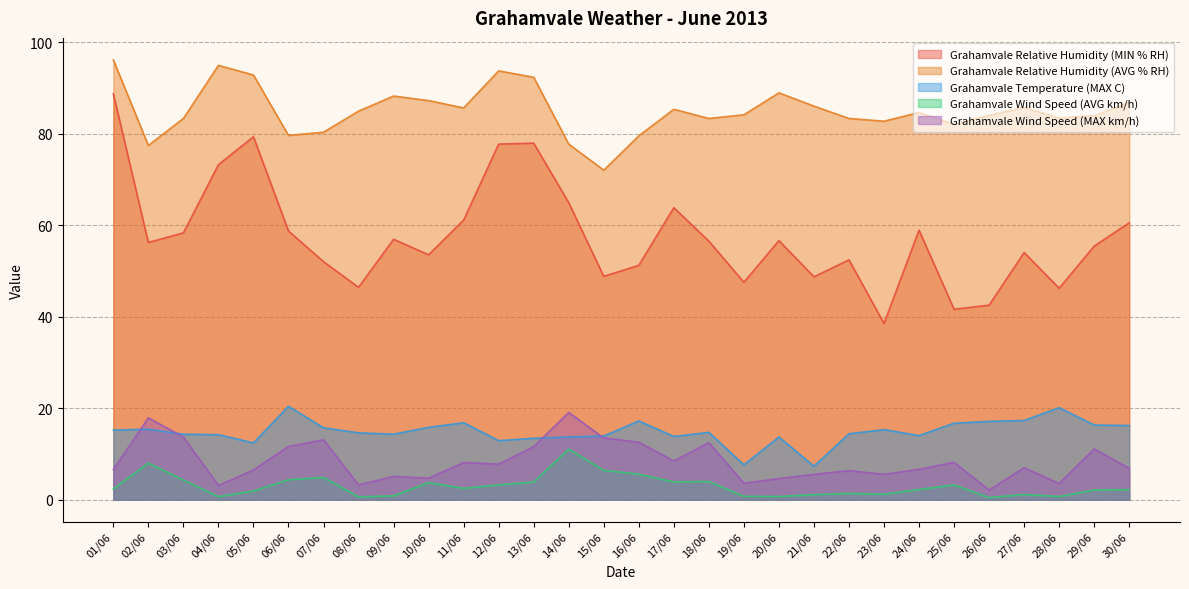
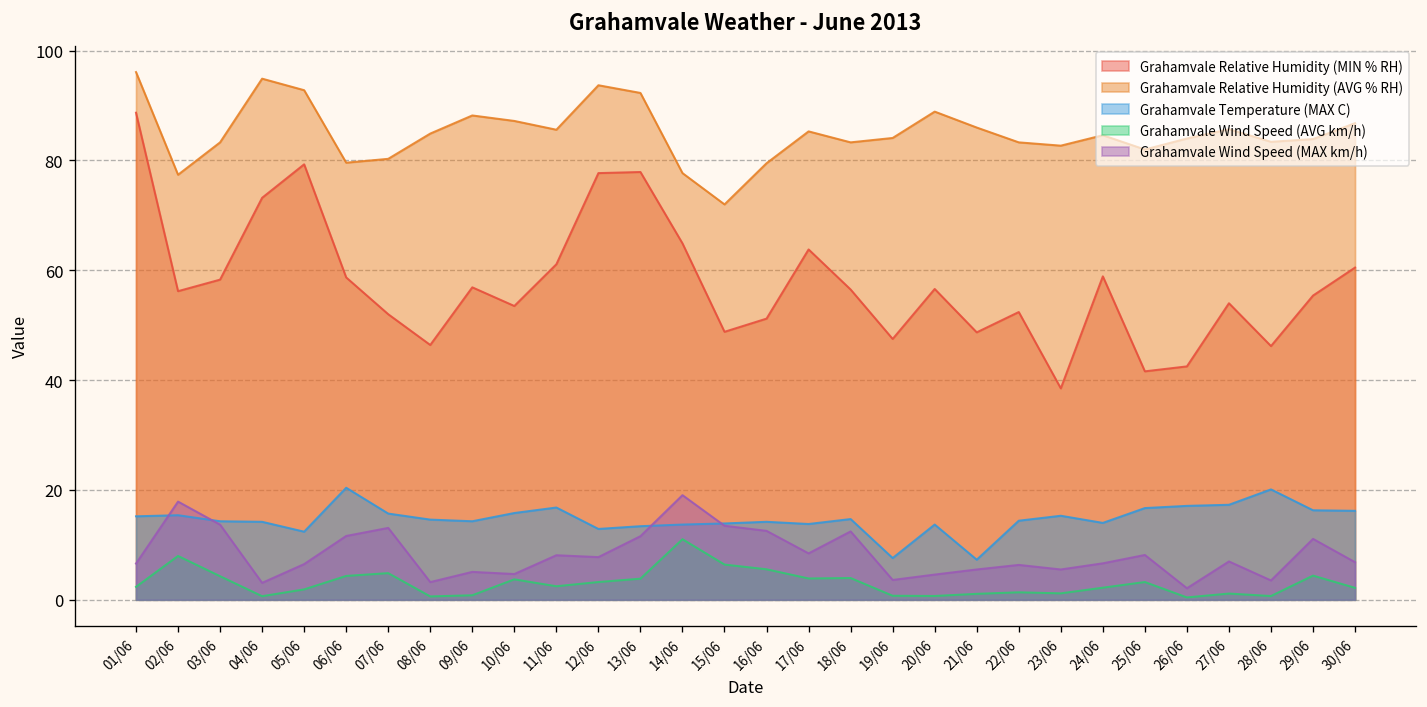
Grahamvale Temperature (MAX C), 16/06: 17 -> 14
Grahamvale Wind Speed (AVG km/h), 29/06: 2 -> 4
